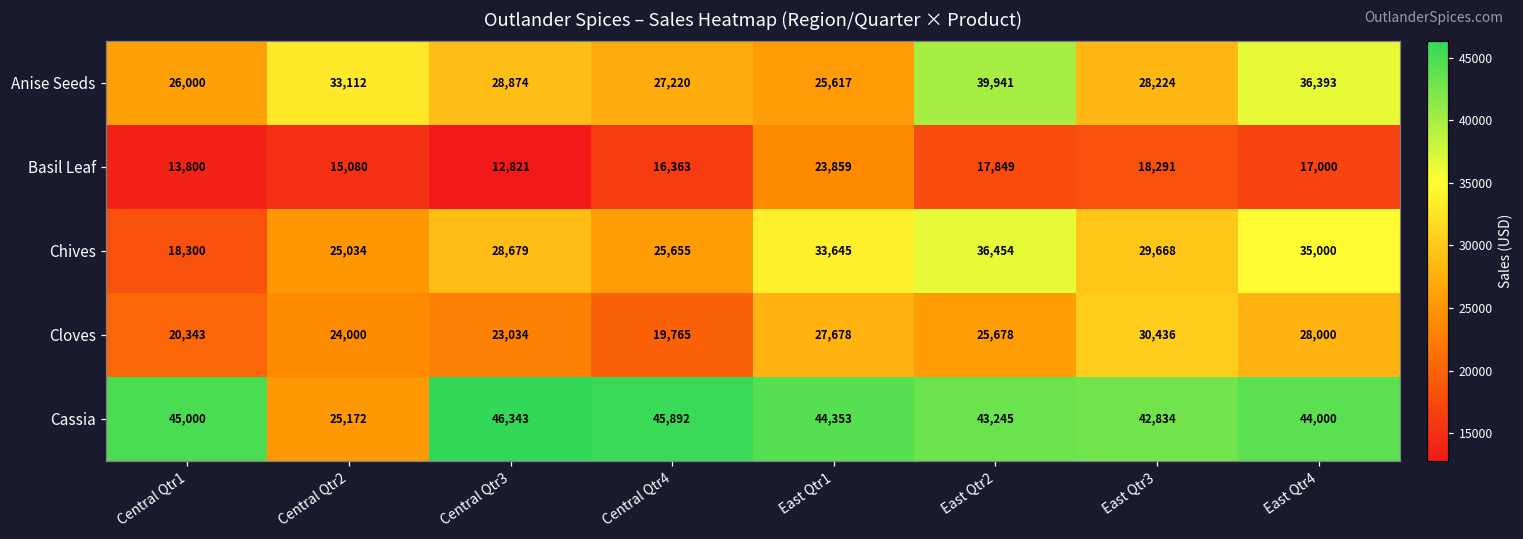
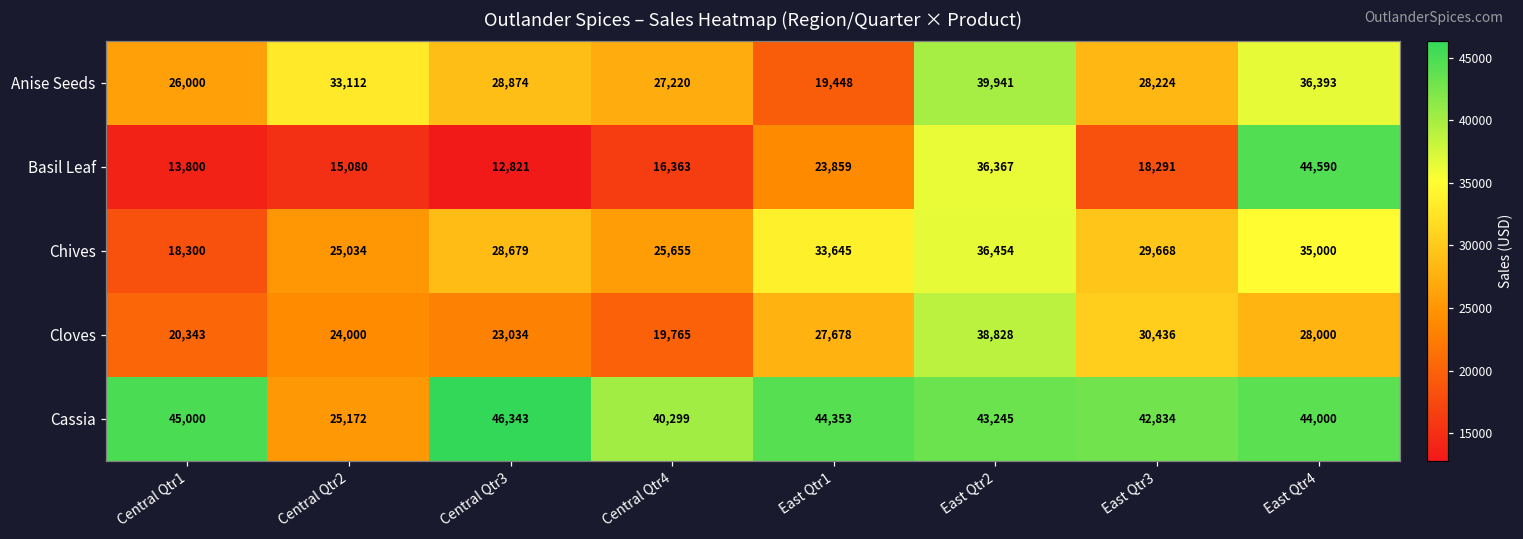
Anise Seeds, East Qtr1: 25,617 -> 19,448
Basil Leaf, East Qtr2: 17,849 -> 36,367
Basil Leaf, East Qtr4: 17,000 -> 44,590
Cloves, East Qtr2: 25,678 -> 38,828
Cassia, Central Qtr4: 45,892 -> 40,299
